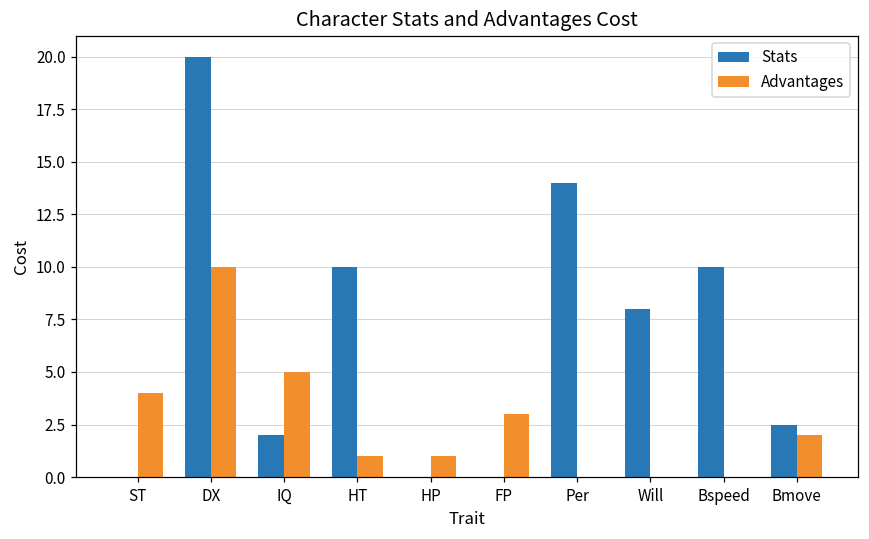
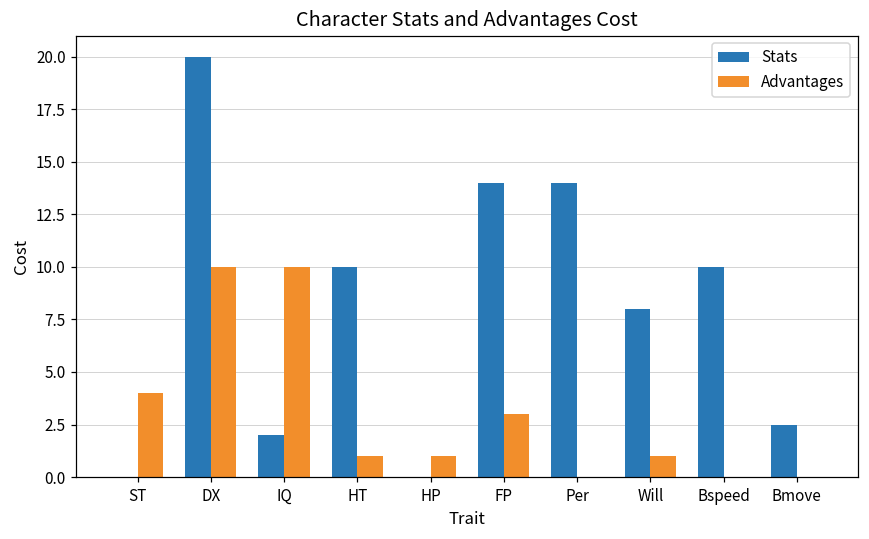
Advantages, IQ: 5 -> 10
Stats, FP: 0 -> 14
Advantages, Will: 0 -> 1
Advantages, Bmove: 2 -> 0
